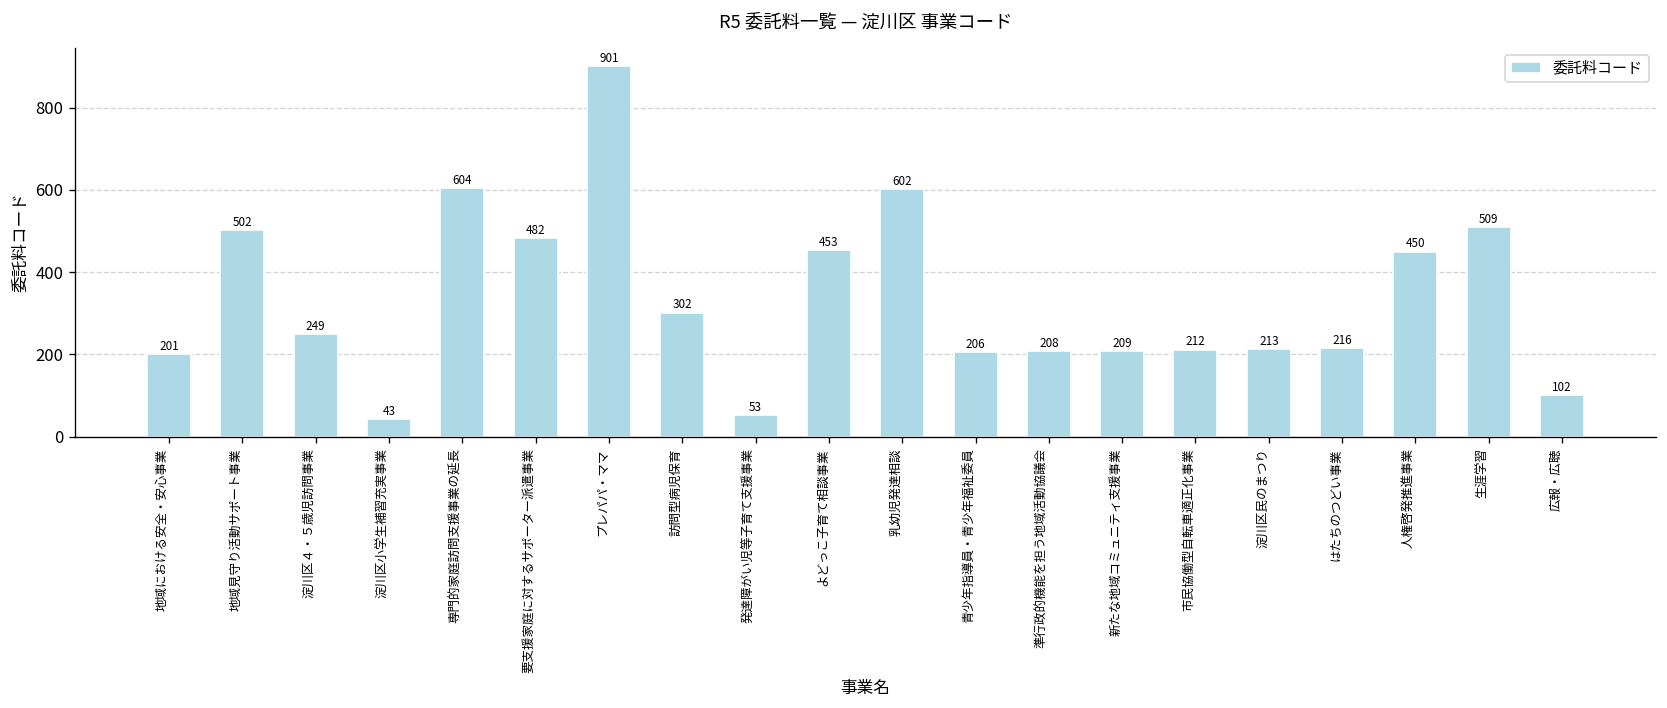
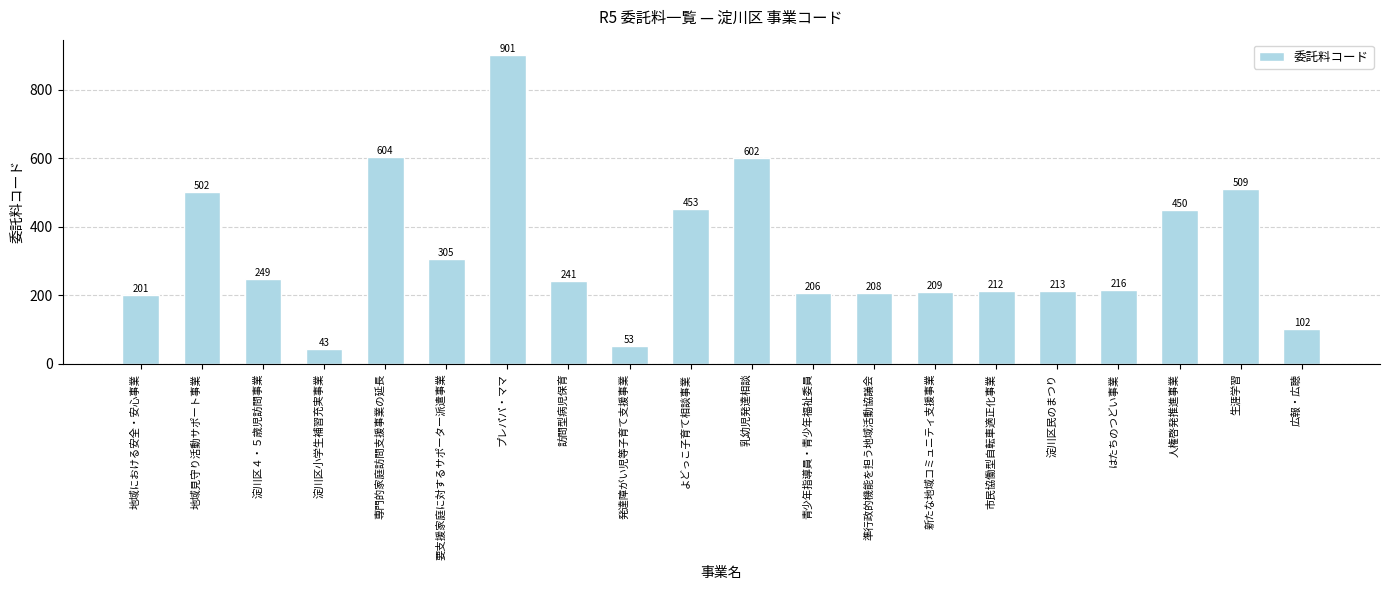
要支援家庭に対するサポーター派遣事業: 482 -> 305
訪問型病児保育: 302 -> 241
